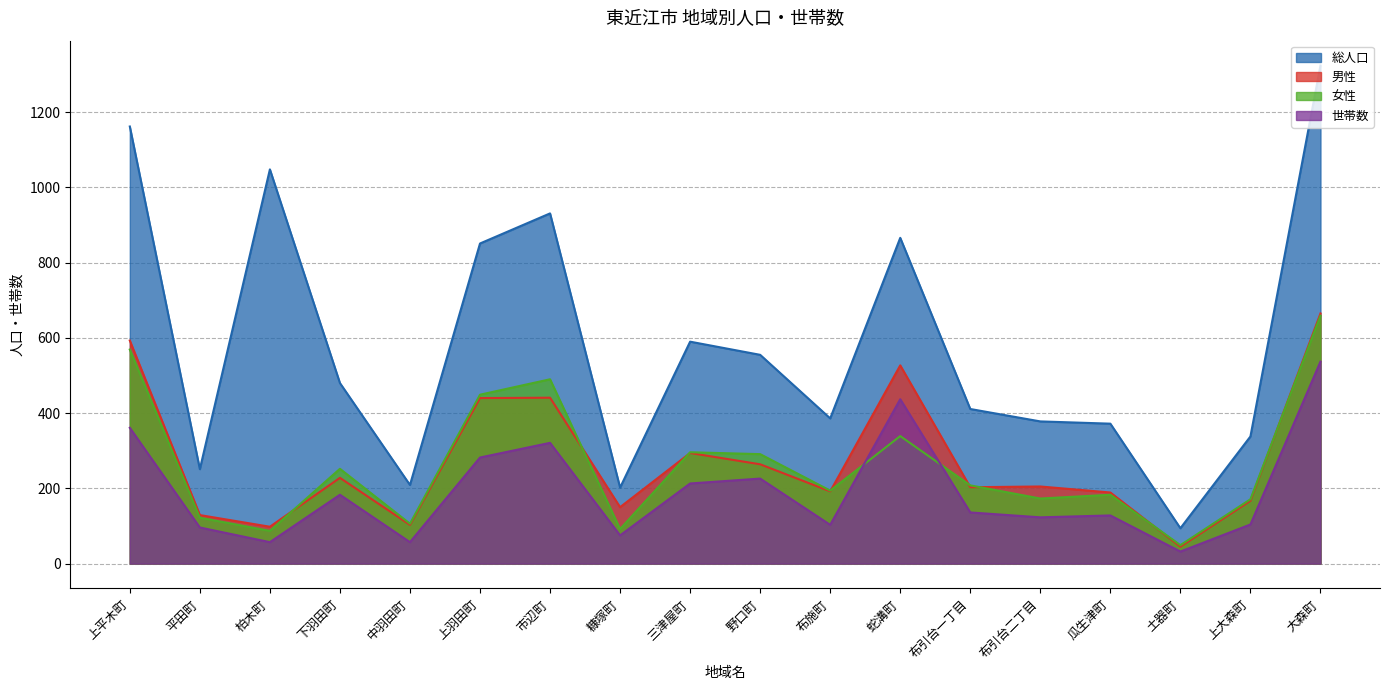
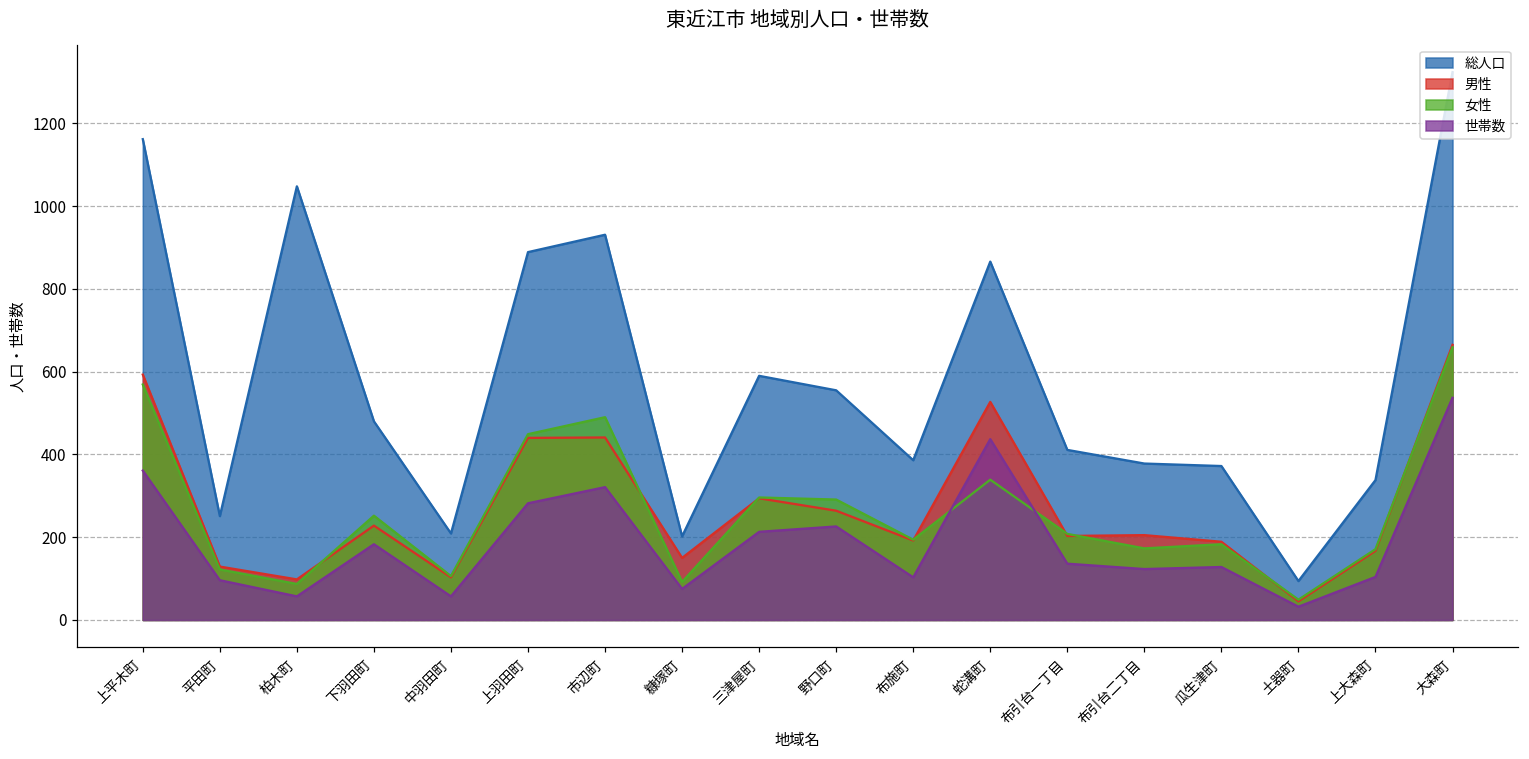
総人口, 上羽田町: 850 -> 890
